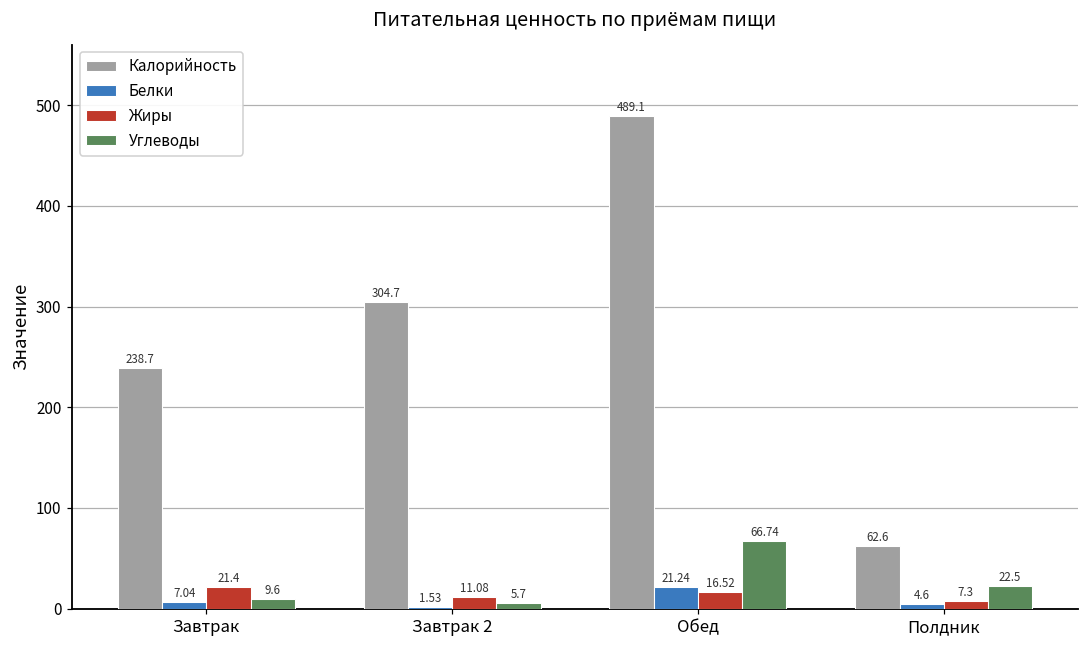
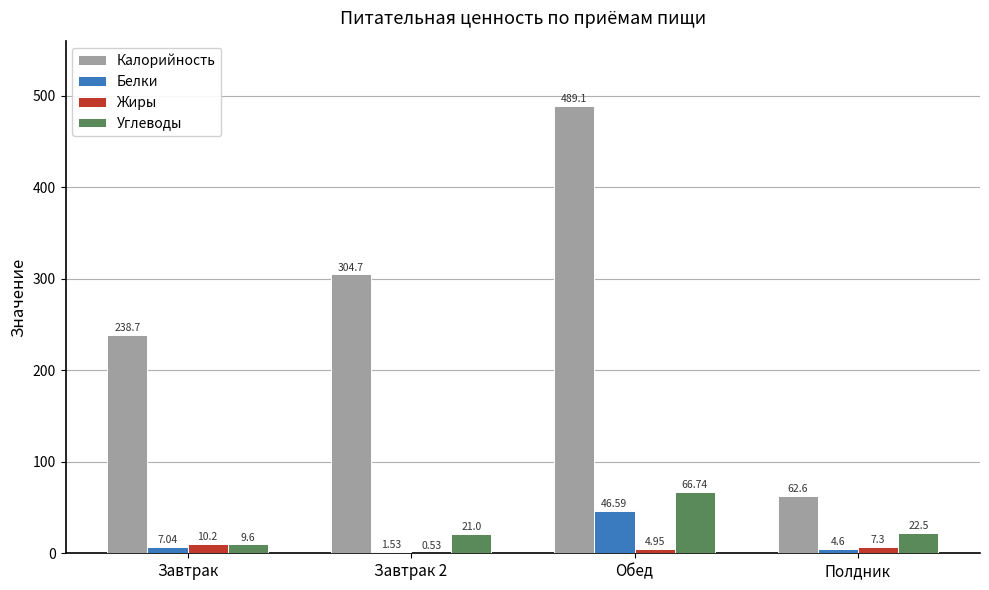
Жиры, Завтрак: 21.4 -> 10.2
Жиры, Завтрак 2: 11.08 -> 0.53
Углеводы, Завтрак 2: 5.7 -> 21.0
Белки, Обед: 21.24 -> 46.59
Жиры, Обед: 16.52 -> 4.95
